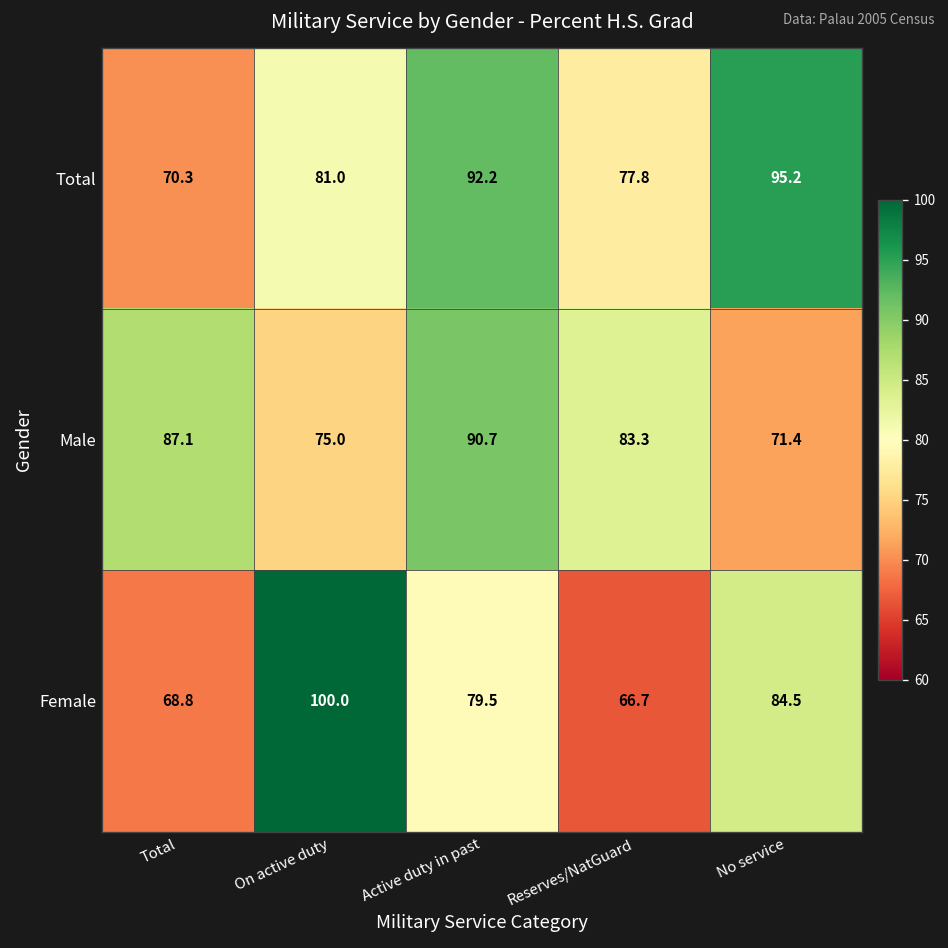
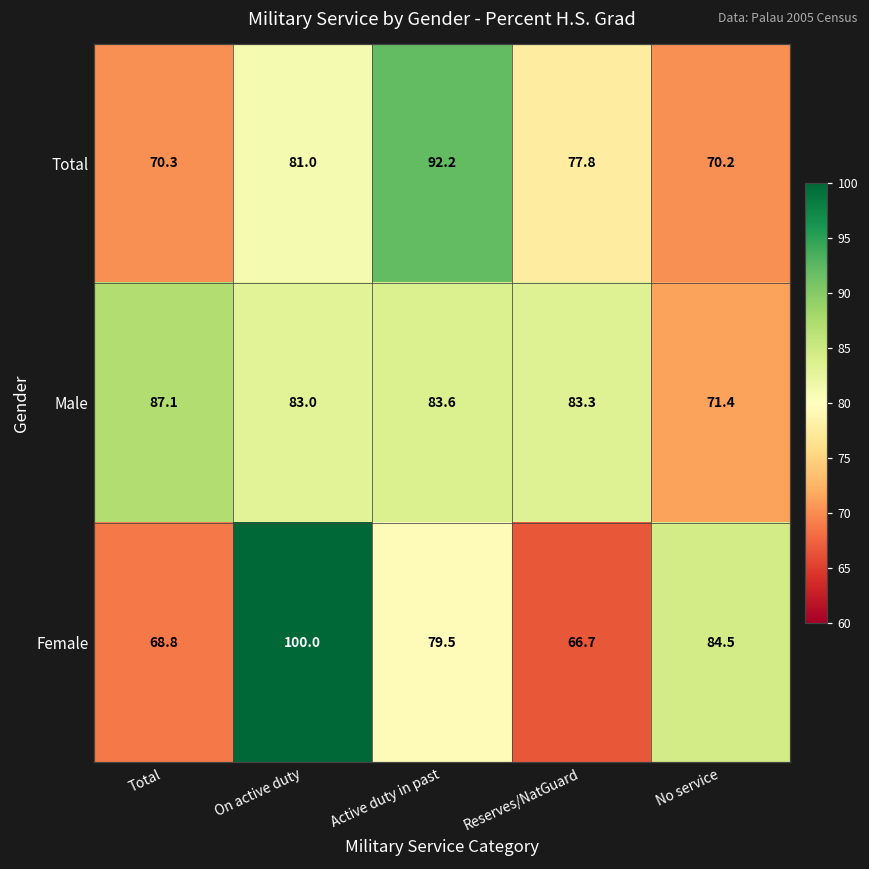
Total, No service: 95.2 -> 70.2
Male, On active duty: 75.0 -> 83.0
Male, Active duty in past: 90.7 -> 83.6
